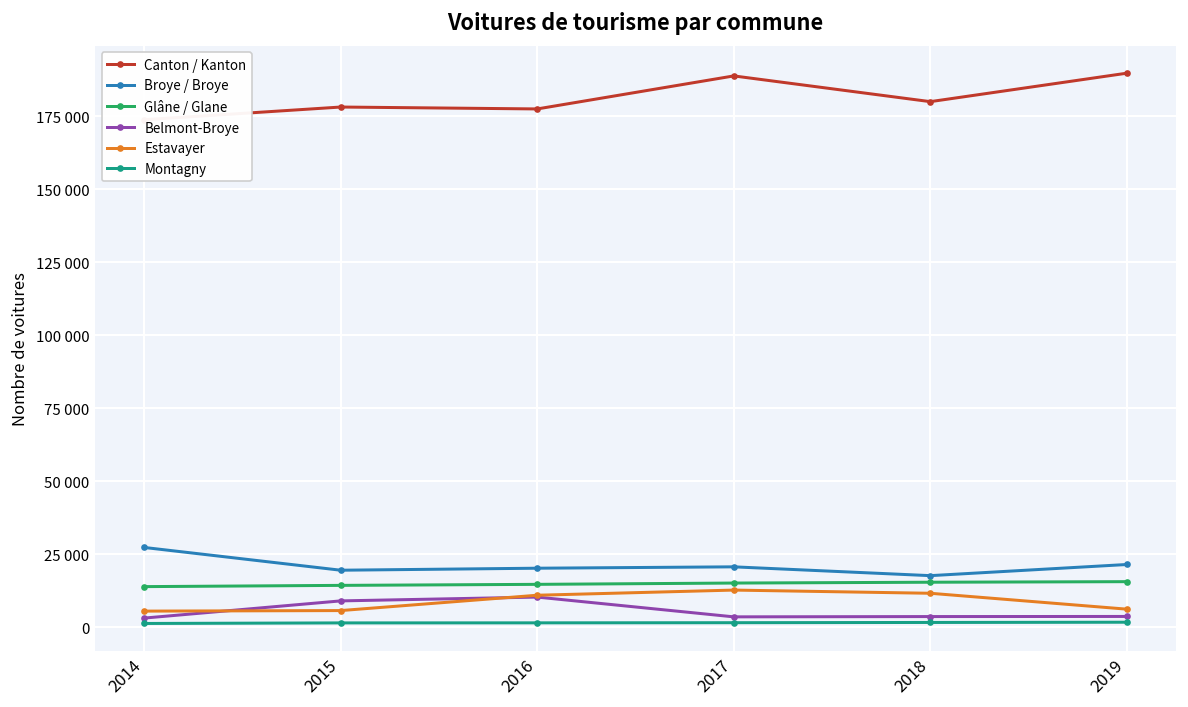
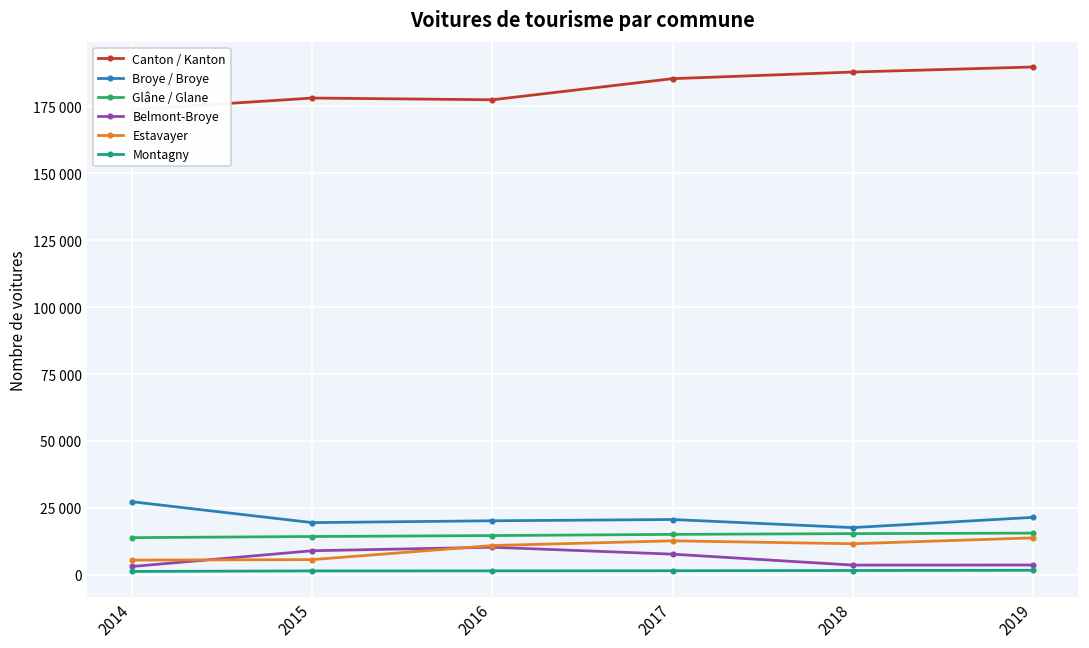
Canton / Kanton, 2017: 189000 -> 185000
Belmont-Broye, 2017: 4000 -> 8000
Canton / Kanton, 2018: 180000 -> 188000
Estavayer, 2019: 6000 -> 14000
